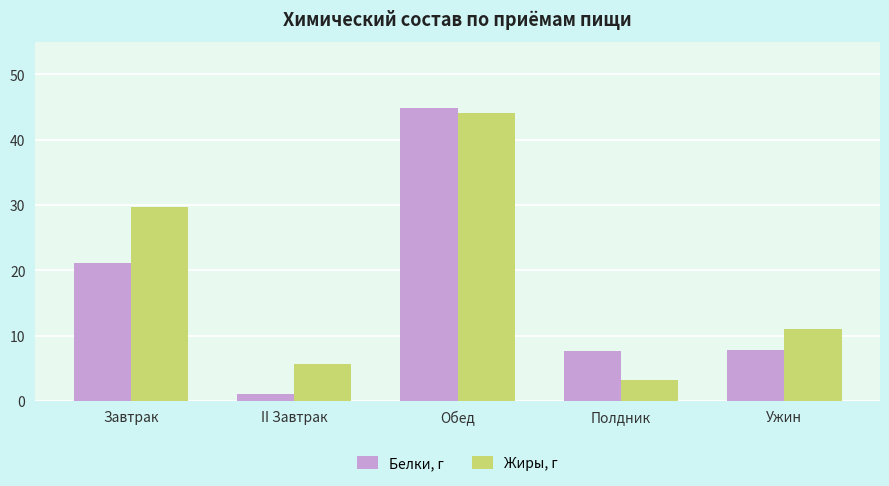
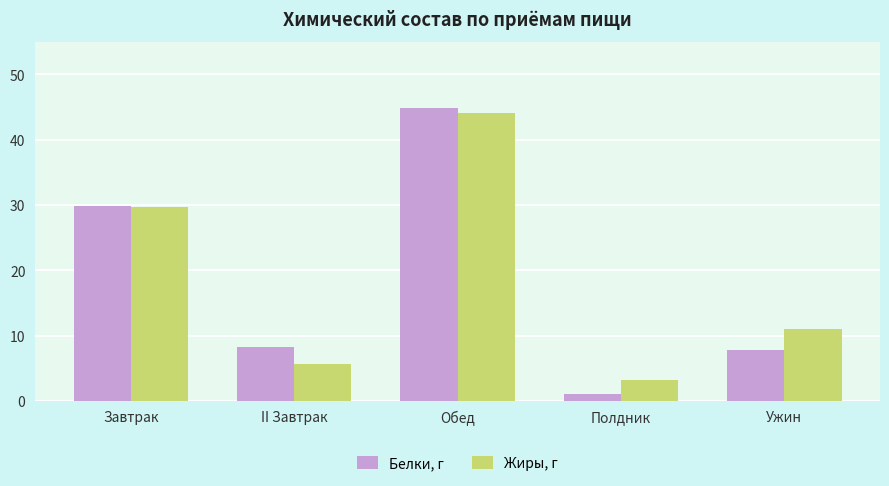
Белки, г, Завтрак: 21 -> 30
Белки, г, II Завтрак: 1 -> 8
Белки, г, Полдник: 8 -> 1
